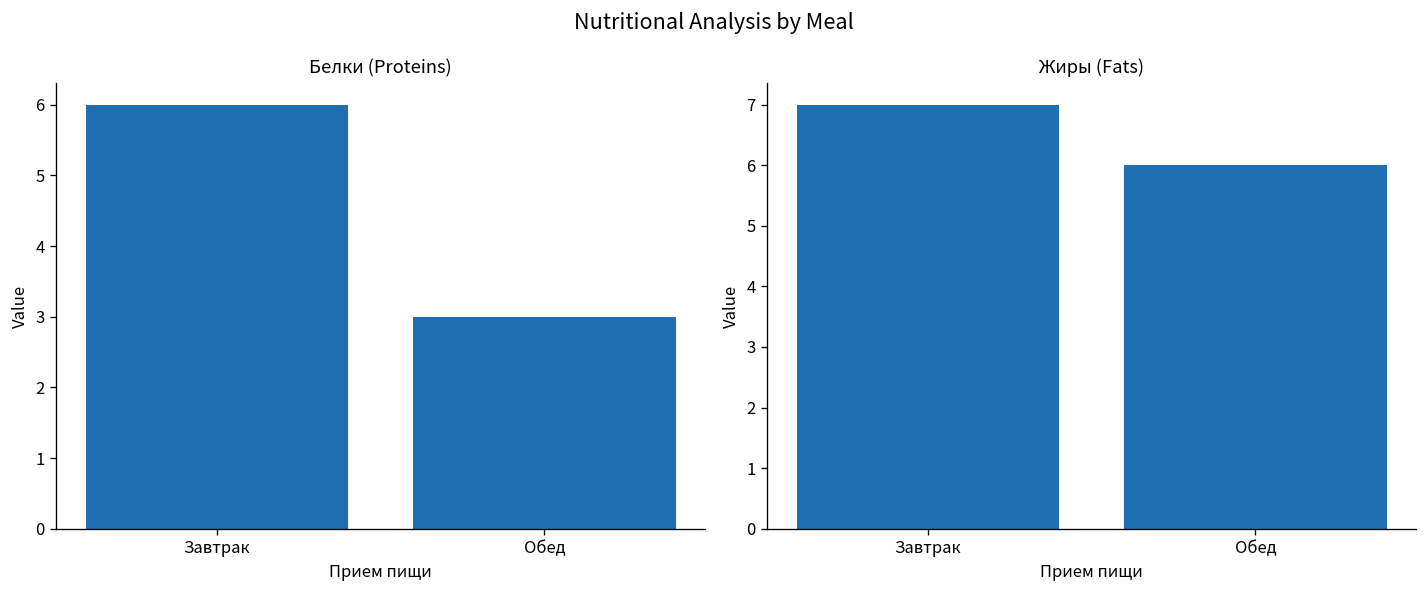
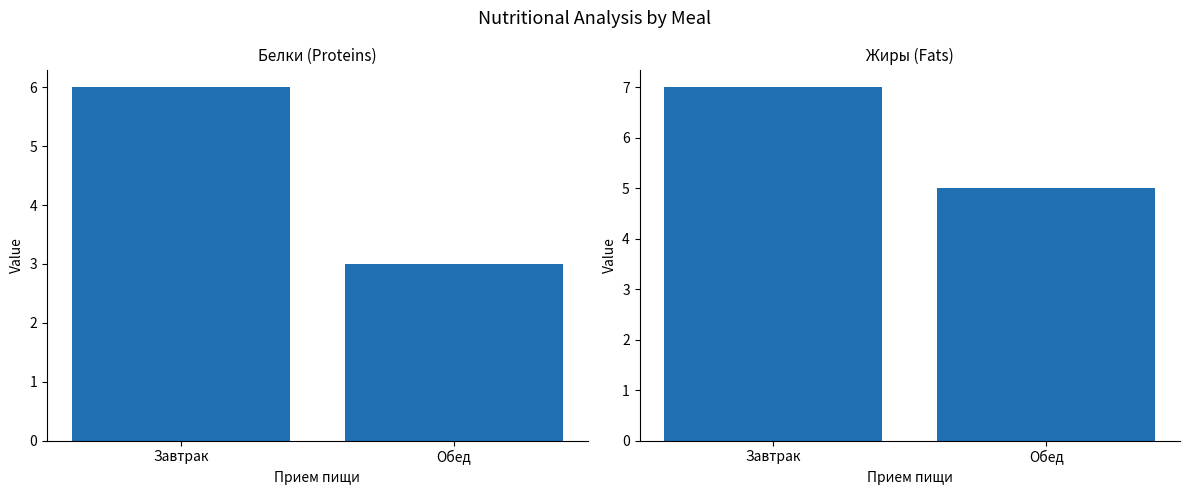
Жиры (Fats), Обед: 6 -> 5
